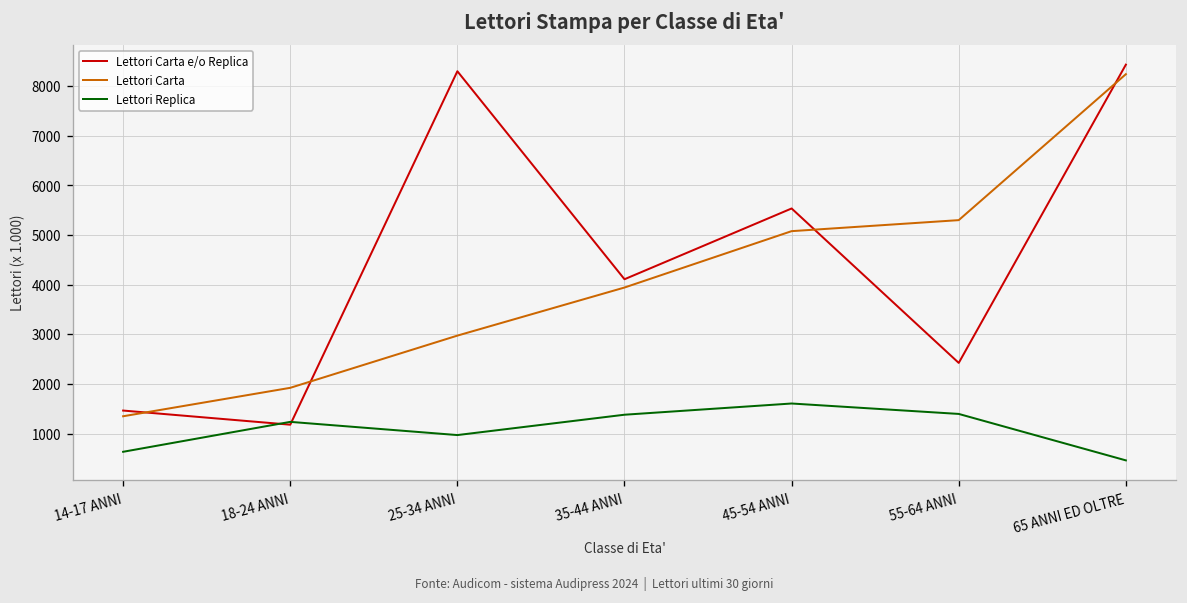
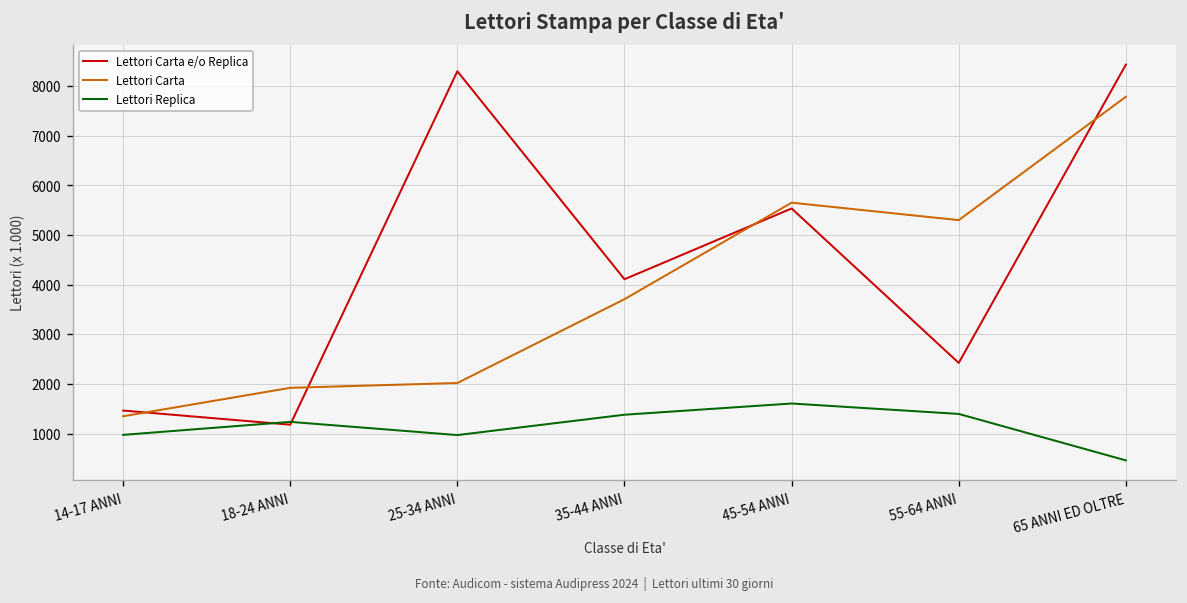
Lettori Replica, 14-17 ANNI: 600 -> 1000
Lettori Carta, 25-34 ANNI: 3000 -> 2000
Lettori Carta, 35-44 ANNI: 3900 -> 3700
Lettori Carta, 45-54 ANNI: 5100 -> 5700
Lettori Carta, 65 ANNI ED OLTRE: 8200 -> 7800
